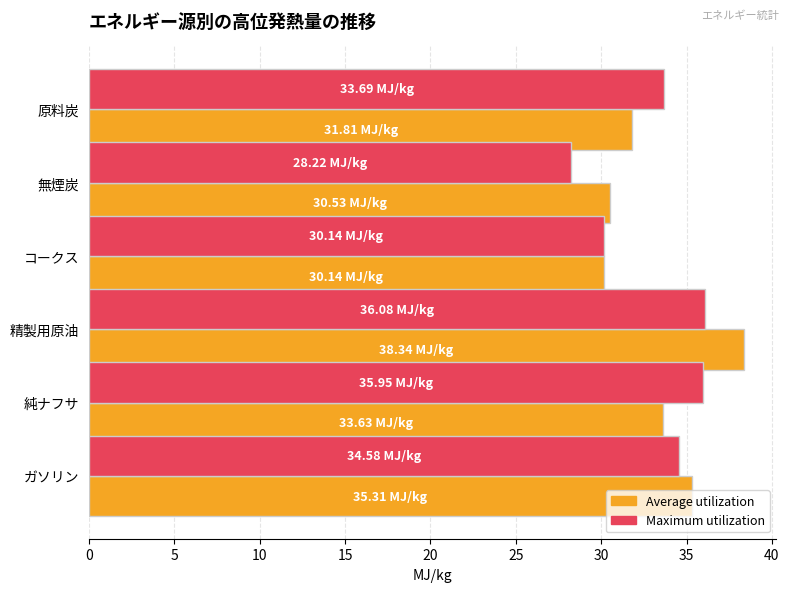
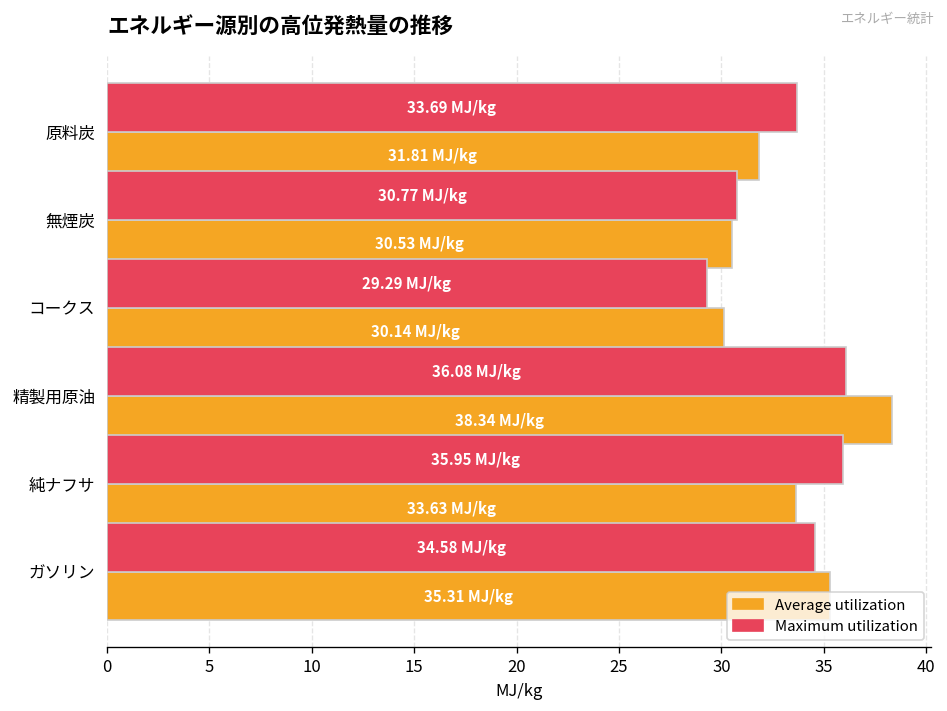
Maximum utilization, 無煙炭: 28.22 -> 30.77
Maximum utilization, コークス: 30.14 -> 29.29
